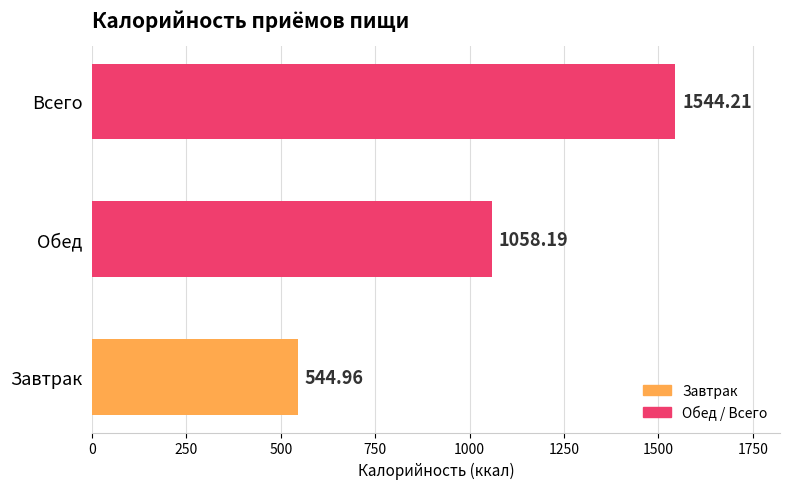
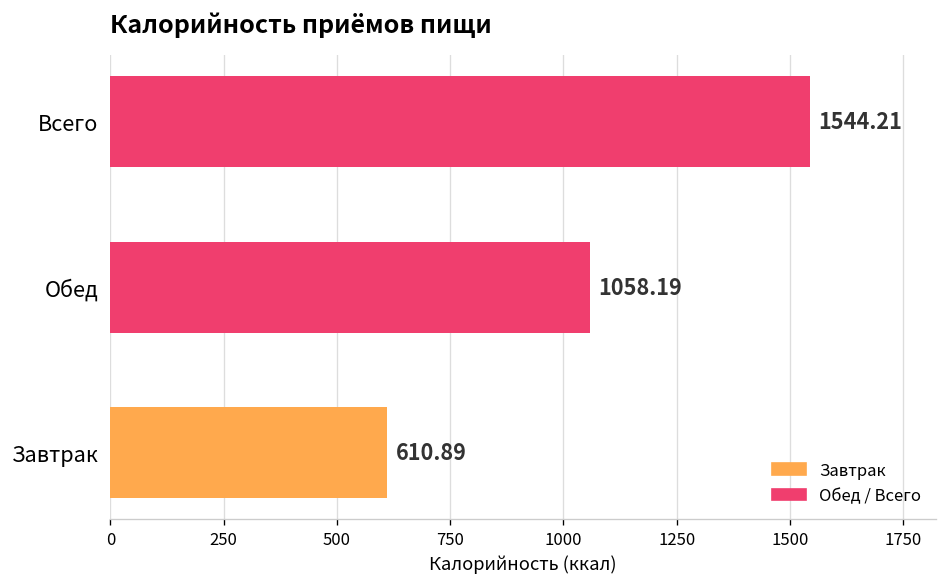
Завтрак: 544.96 -> 610.89
